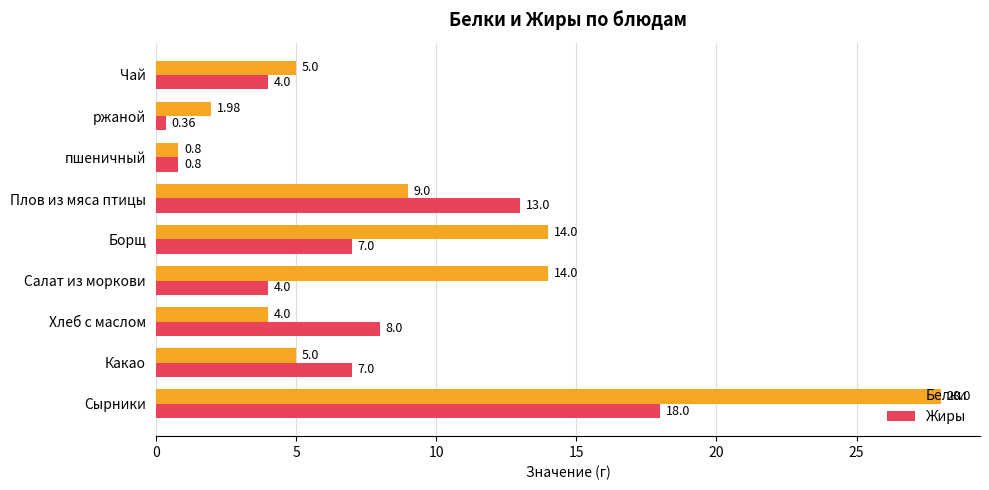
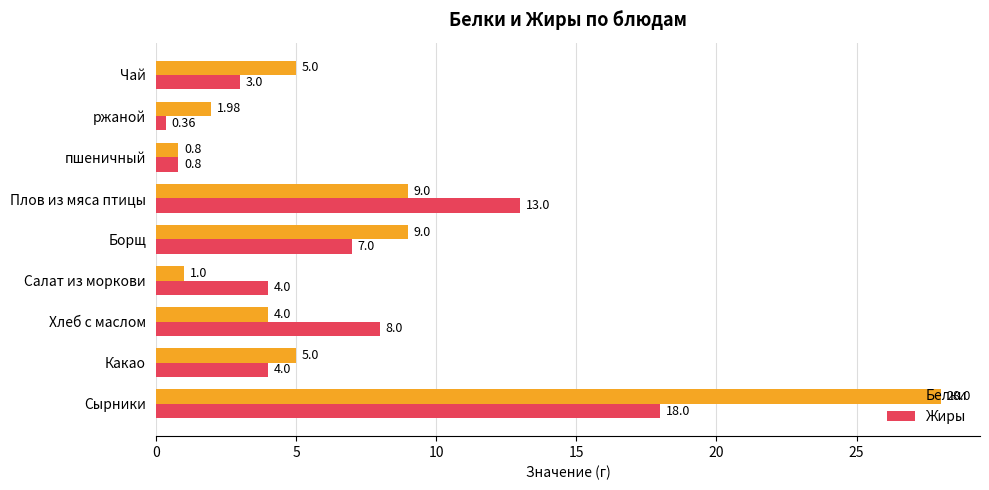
Жиры, Чай: 4.0 -> 3.0
Белки, Борщ: 14.0 -> 9.0
Белки, Салат из моркови: 14.0 -> 1.0
Жиры, Какао: 7.0 -> 4.0
